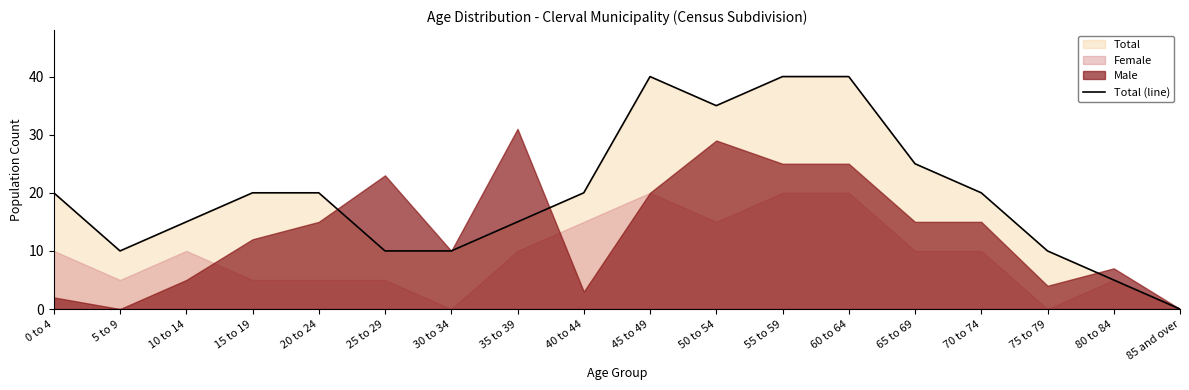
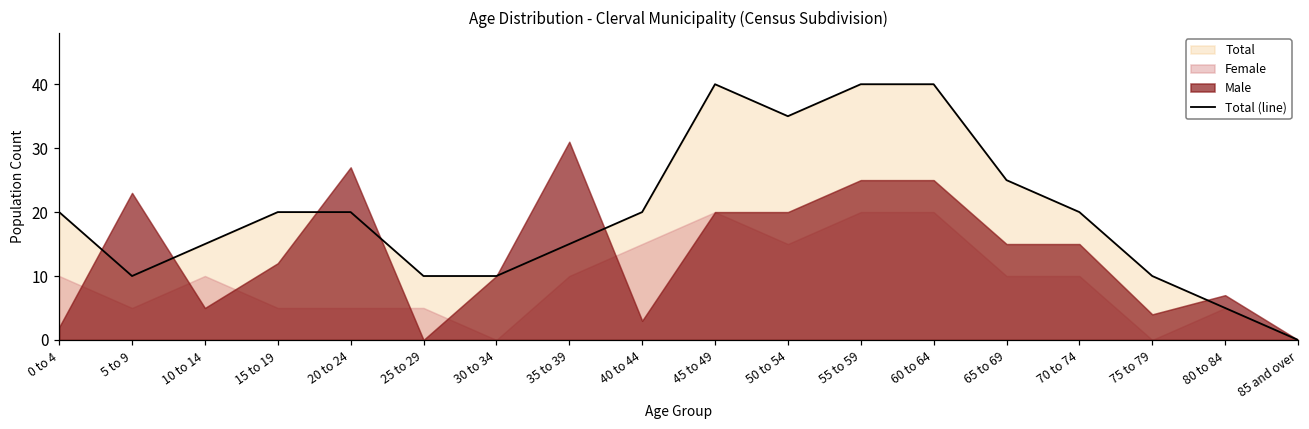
Male, 5 to 9: 0 -> 23
Male, 20 to 24: 15 -> 27
Male, 25 to 29: 23 -> 0
Male, 50 to 54: 29 -> 20
